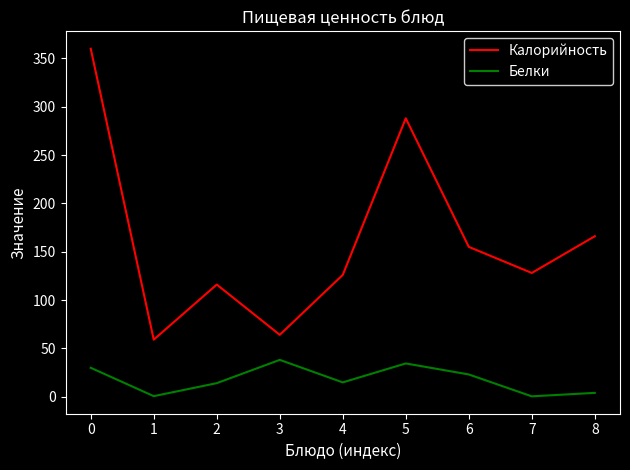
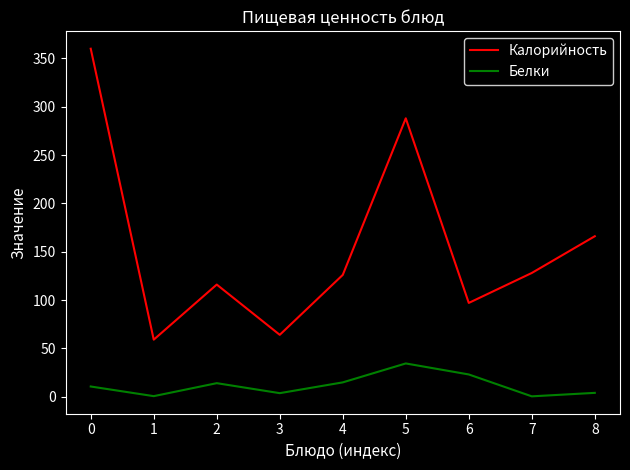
Белки, 0: 30 -> 10
Белки, 3: 40 -> 0
Калорийность, 6: 160 -> 100
